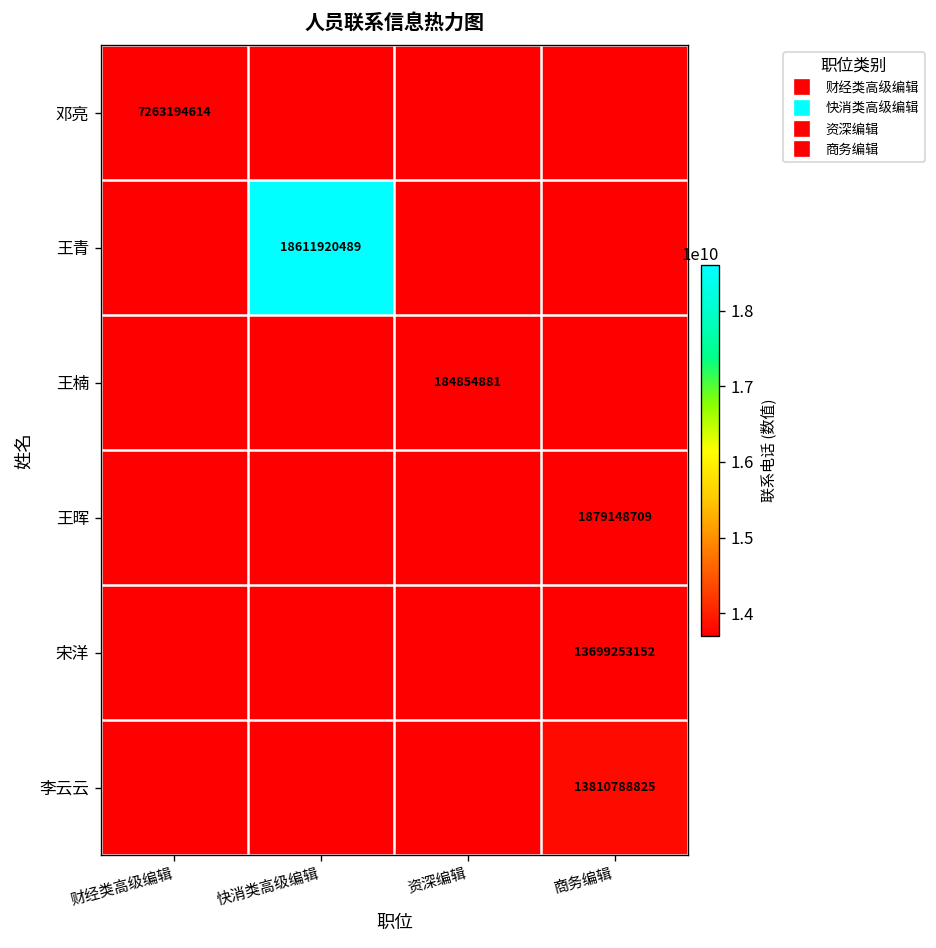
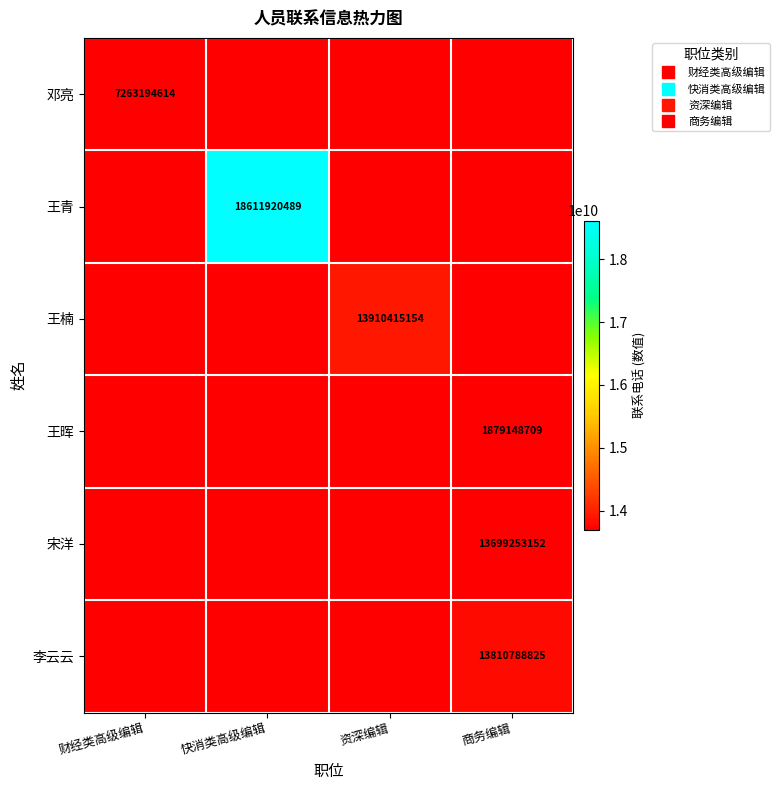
王楠, 资深编辑: 184854881 -> 13910415154
